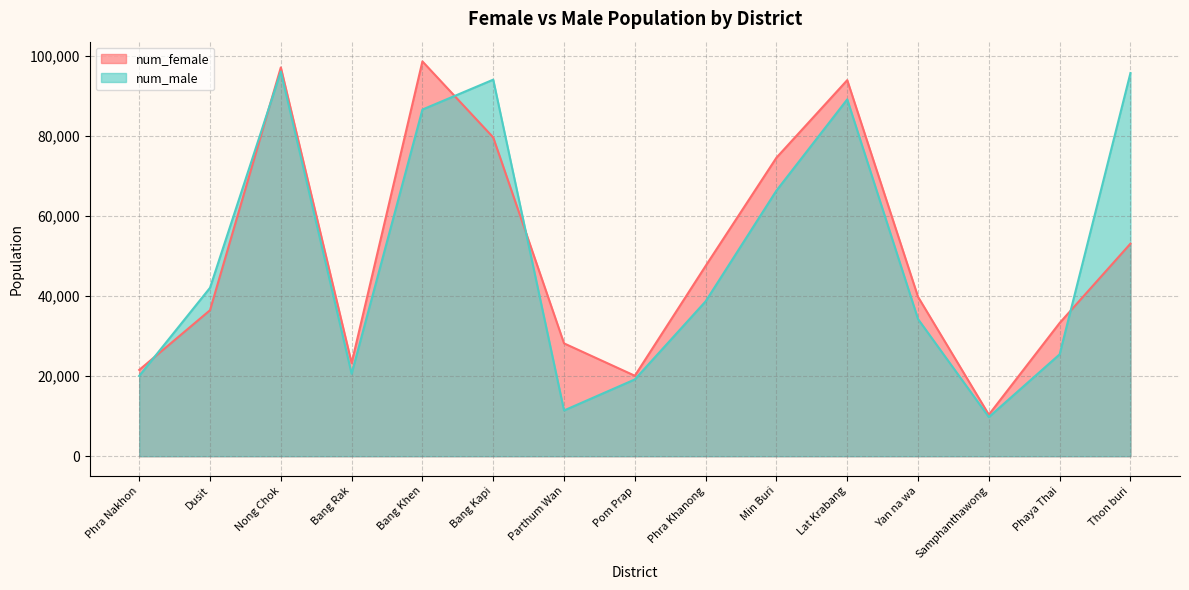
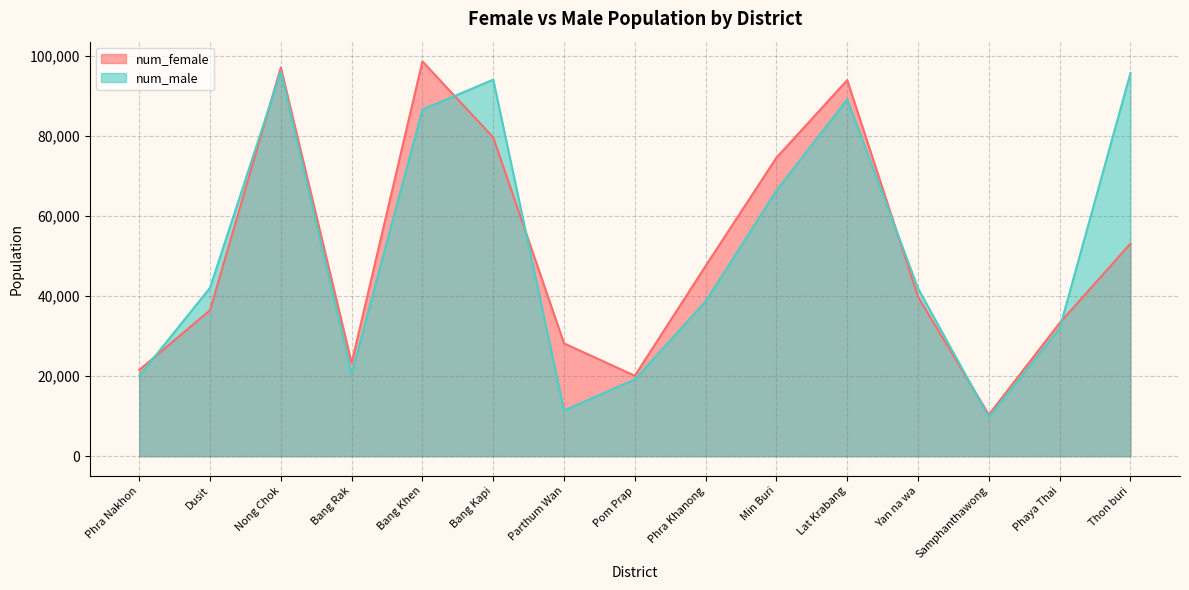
num_male, Yan na wa: 34,000 -> 42,000
num_male, Phaya Thai: 25,000 -> 32,000
